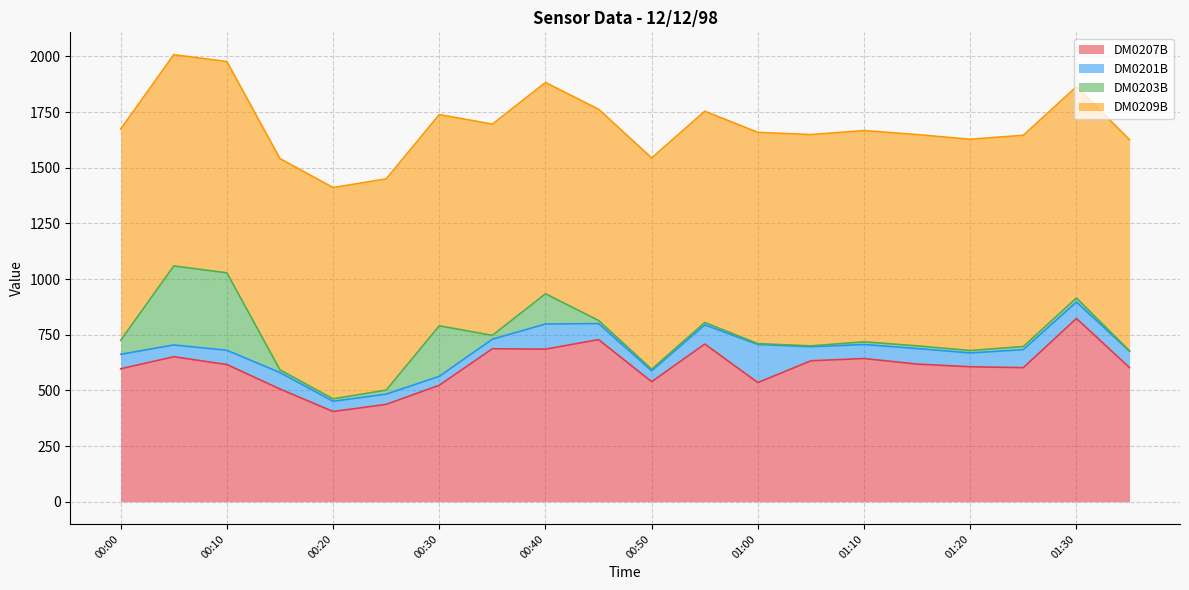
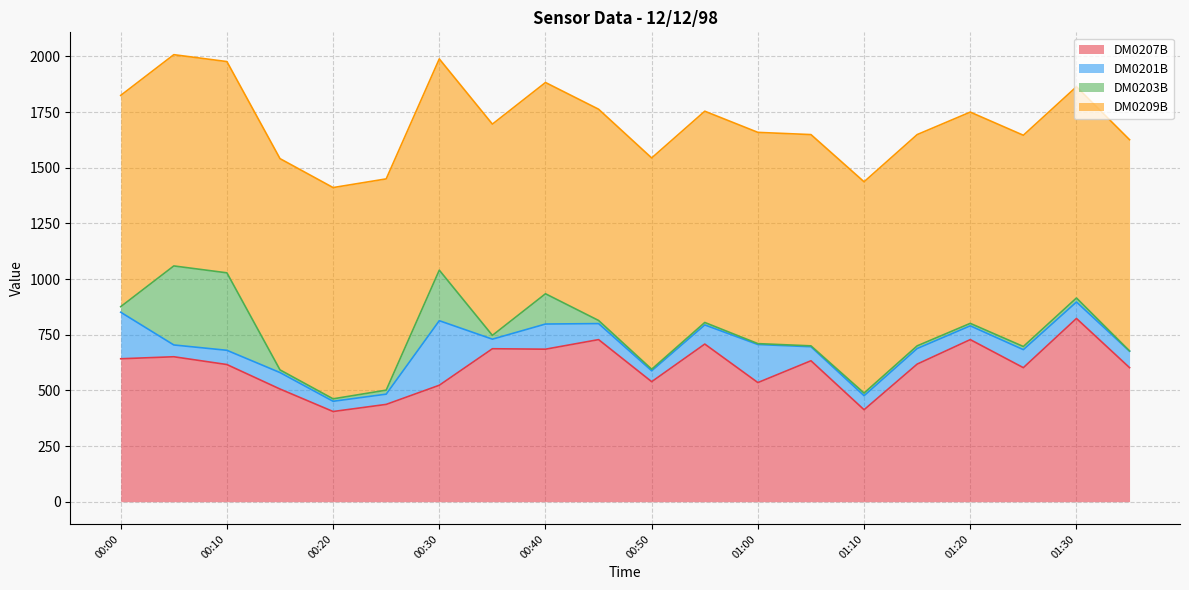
DM0207B, 00:00: 600 -> 640
DM0201B, 00:00: 70 -> 210
DM0203B, 00:00: 60 -> 30
DM0201B, 00:30: 40 -> 290
DM0207B, 01:10: 640 -> 410
DM0207B, 01:20: 610 -> 730
